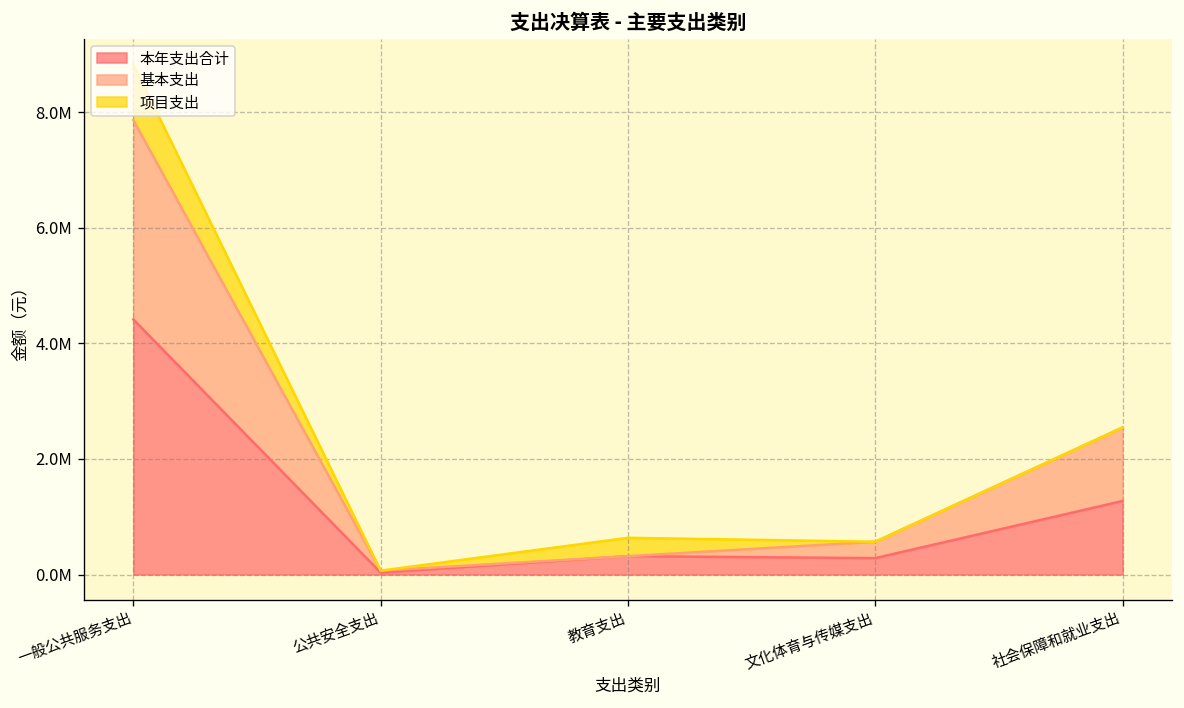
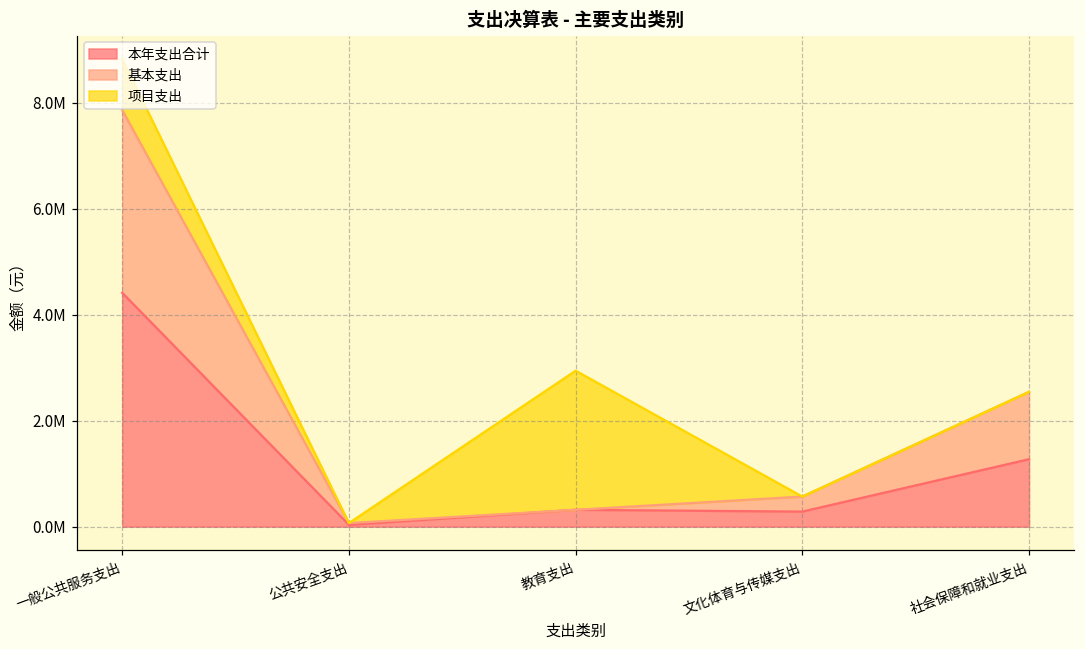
项目支出, 教育支出: 300000 -> 2600000
